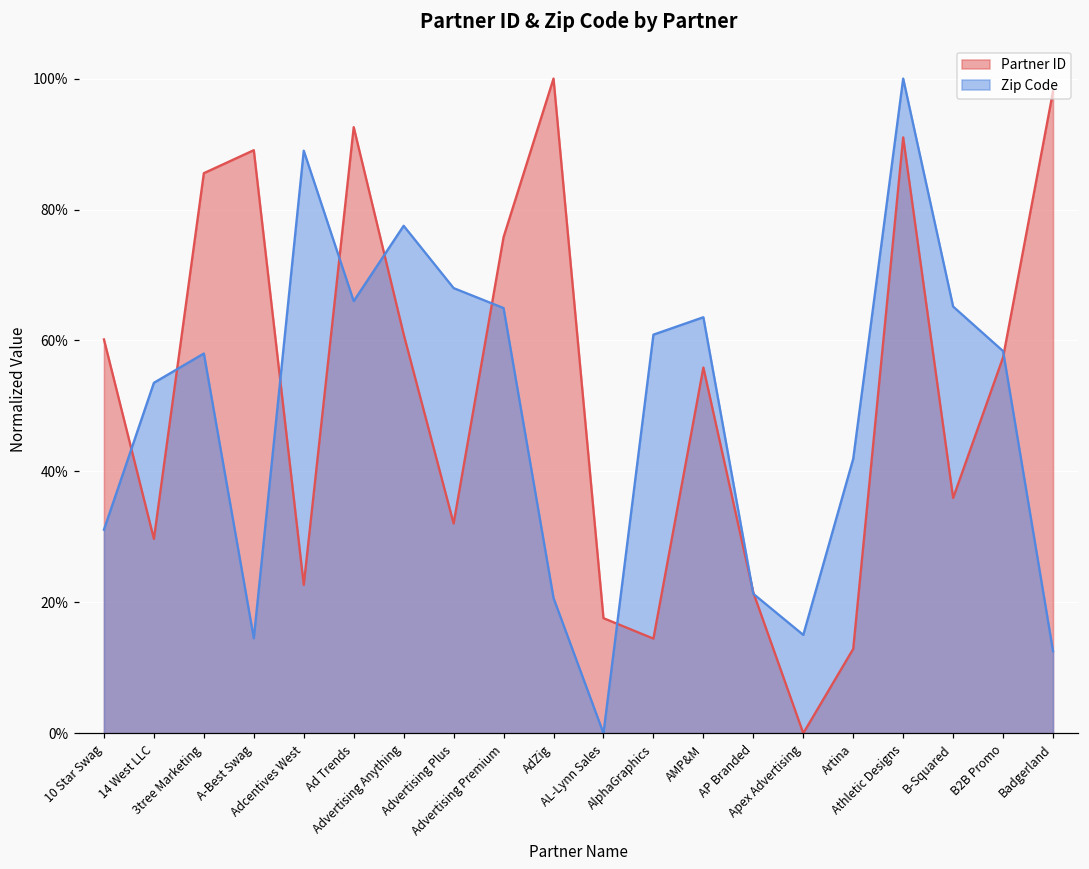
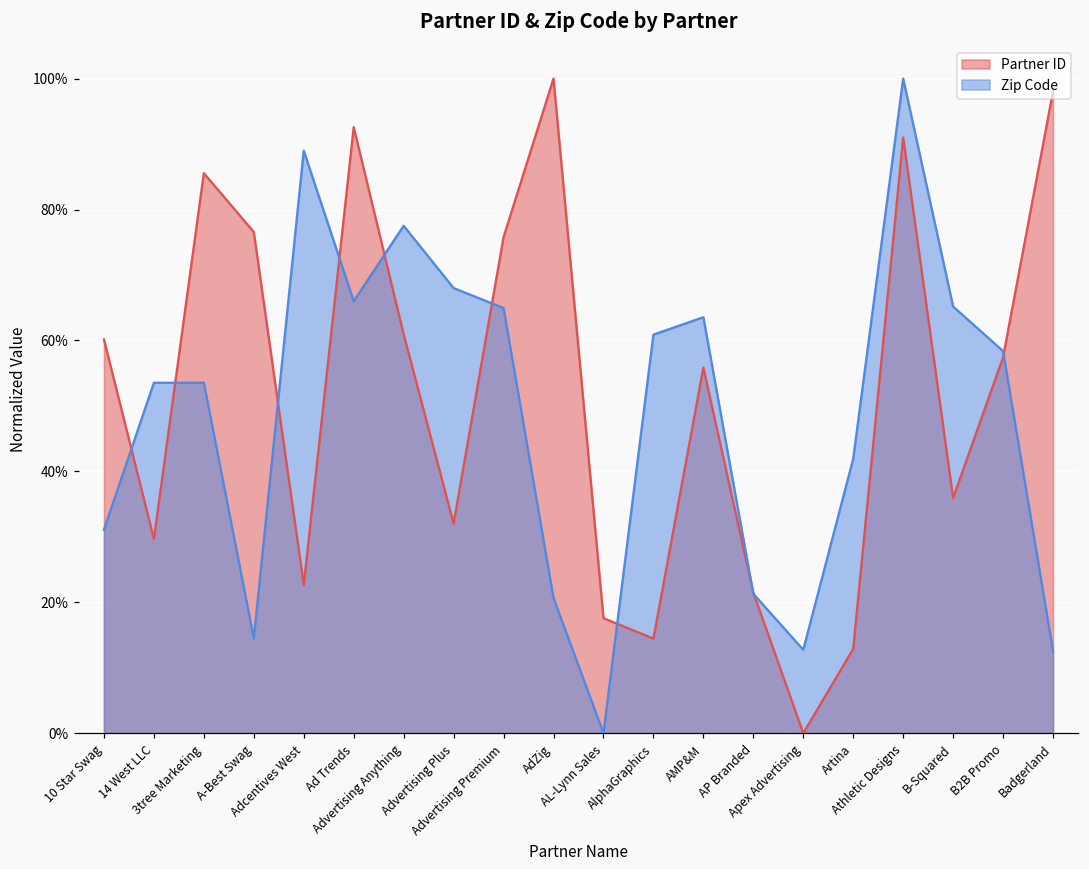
Zip Code, 3tree Marketing: 58% -> 54%
Partner ID, A-Best Swag: 89% -> 77%
Zip Code, Apex Advertising: 15% -> 13%
